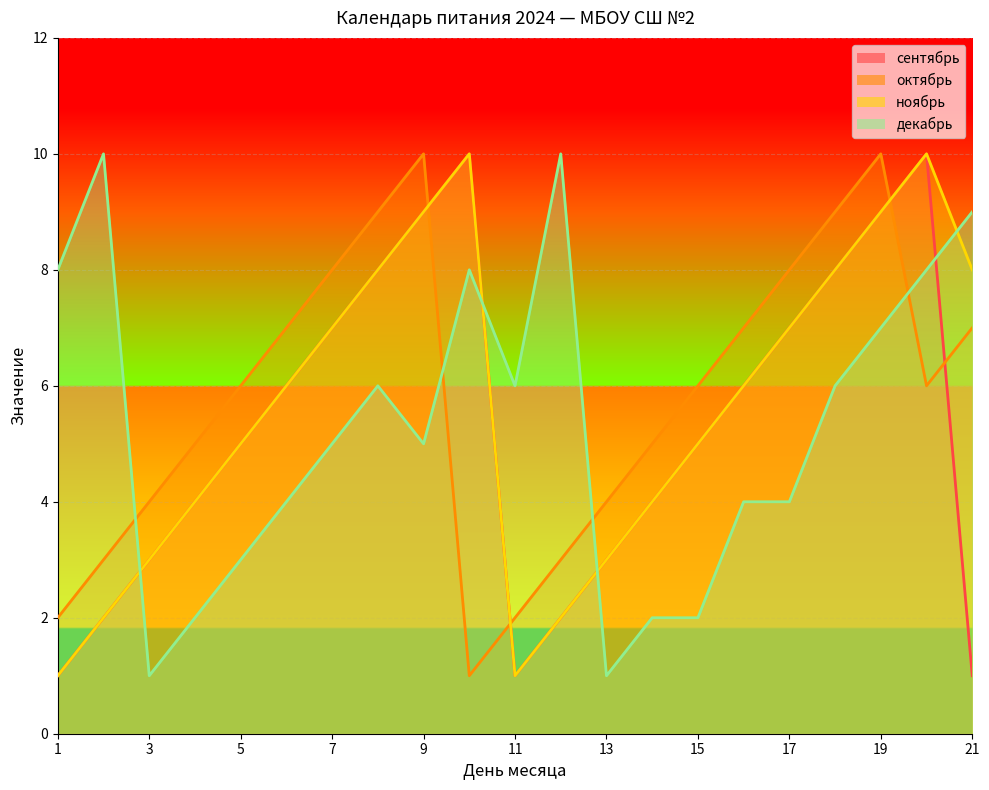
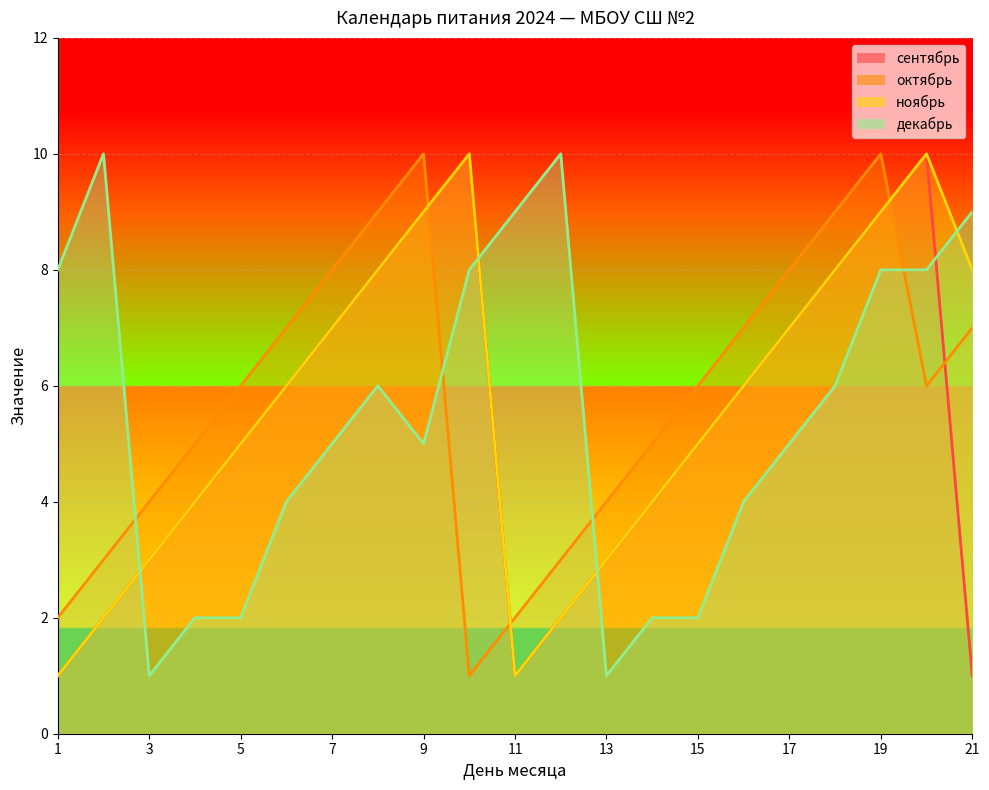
декабрь, 5: 3 -> 2
декабрь, 11: 6 -> 9
декабрь, 17: 4 -> 5
декабрь, 19: 7 -> 8
